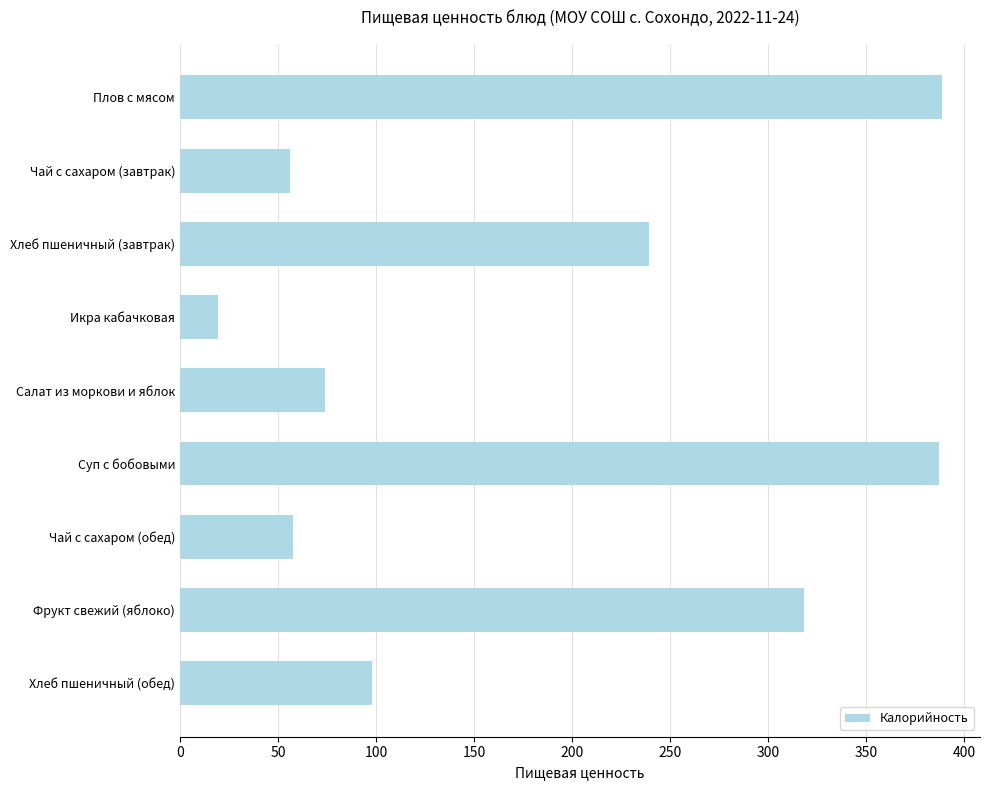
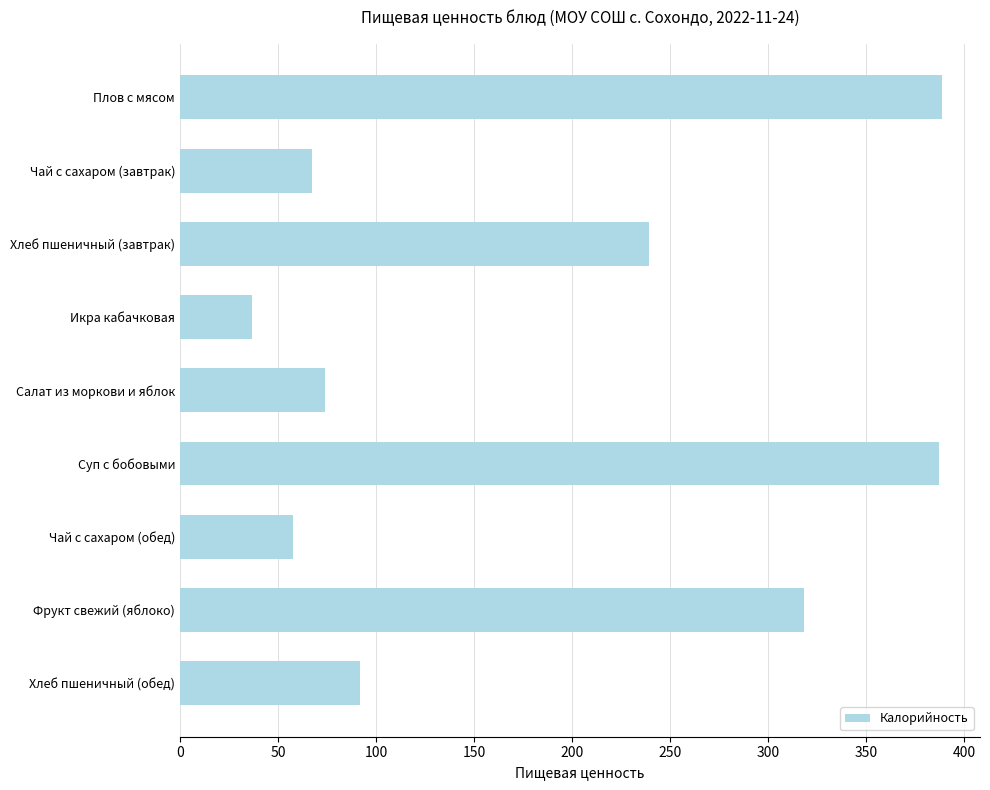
Чай с сахаром (завтрак): 56 -> 67
Икра кабачковая: 20 -> 37
Хлеб пшеничный (обед): 98 -> 92
